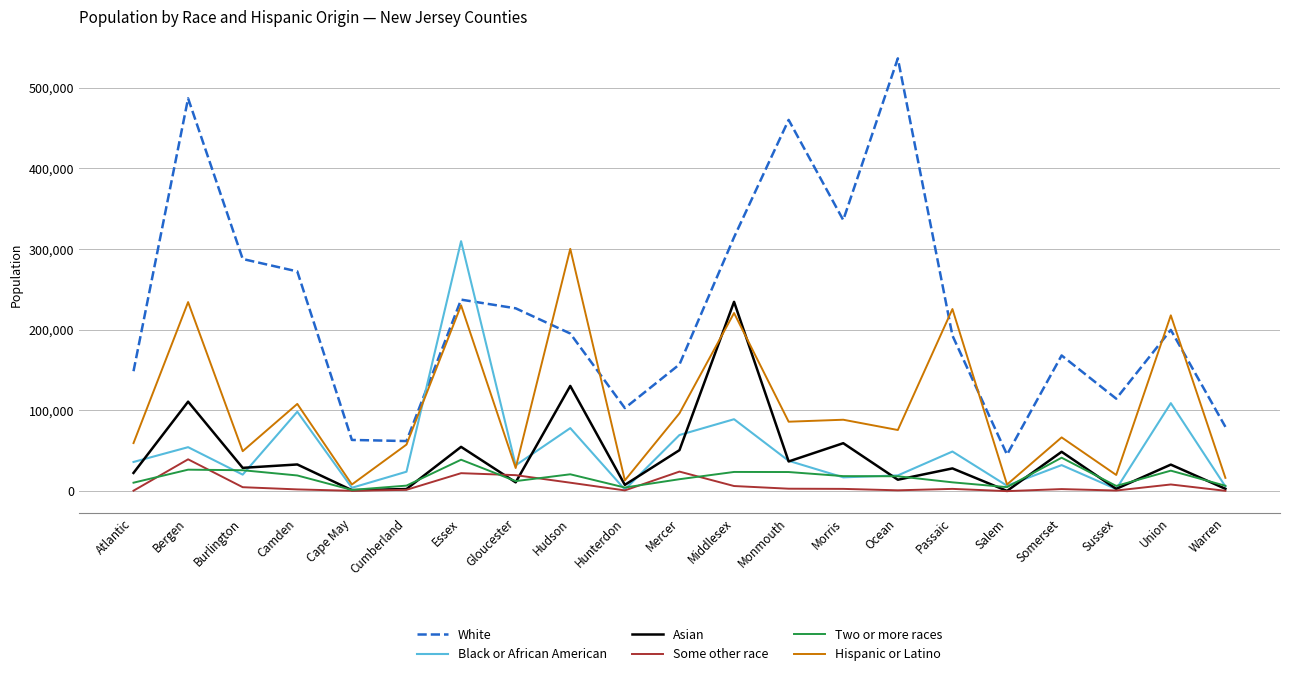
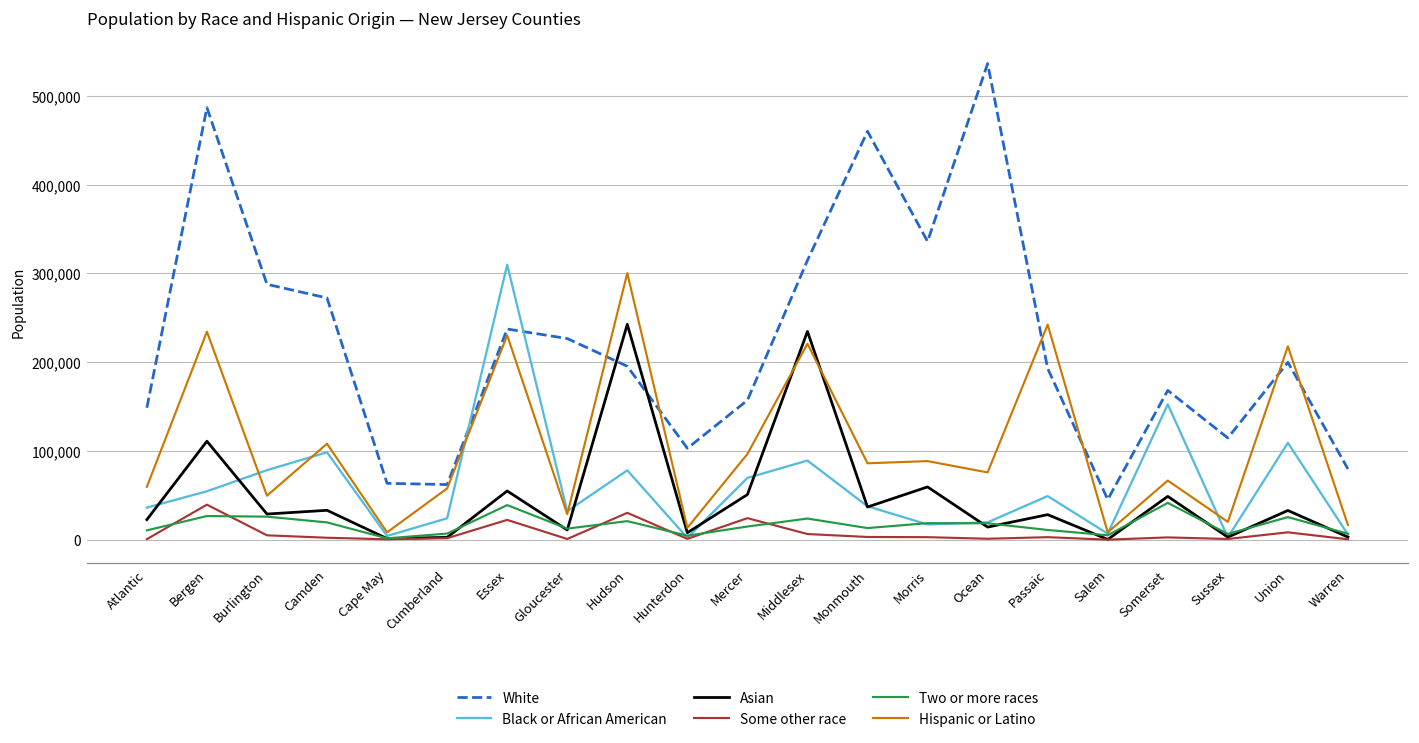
Black or African American, Burlington: 20,000 -> 80,000
Some other race, Gloucester: 20,000 -> 0
Asian, Hudson: 130,000 -> 240,000
Some other race, Hudson: 10,000 -> 30,000
Two or more races, Monmouth: 20,000 -> 10,000
Hispanic or Latino, Passaic: 230,000 -> 240,000
Black or African American, Somerset: 30,000 -> 150,000
